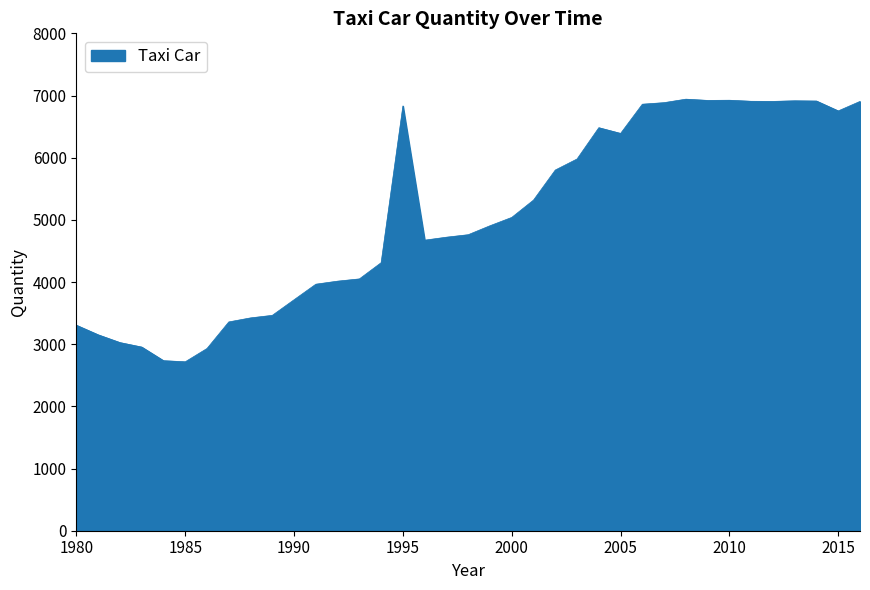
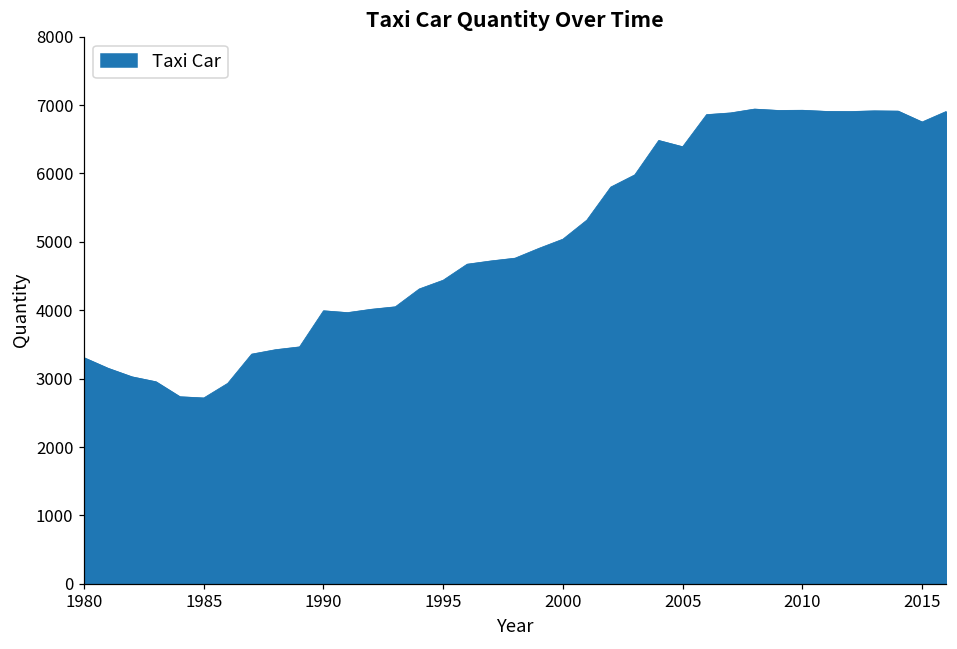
1990: 3700 -> 4000
1995: 6800 -> 4400
